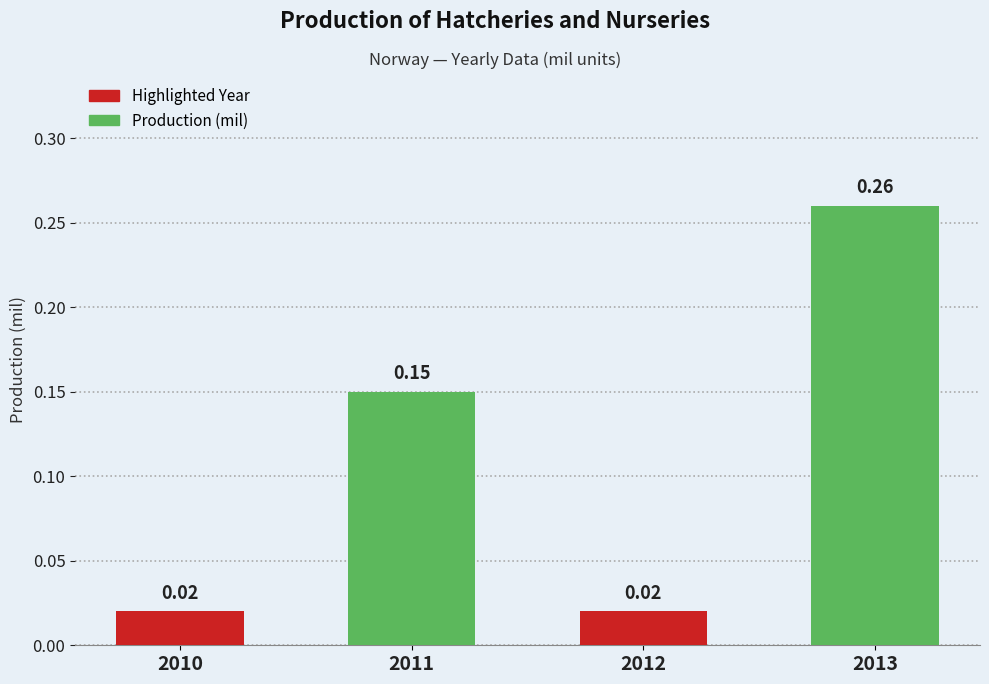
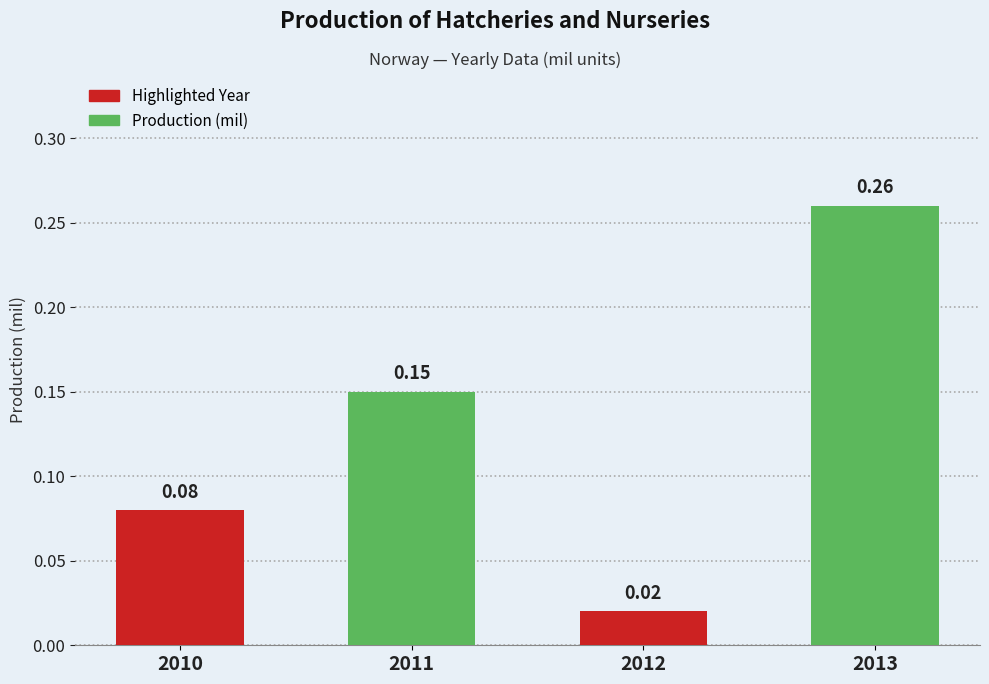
2010: 0.02 -> 0.08
